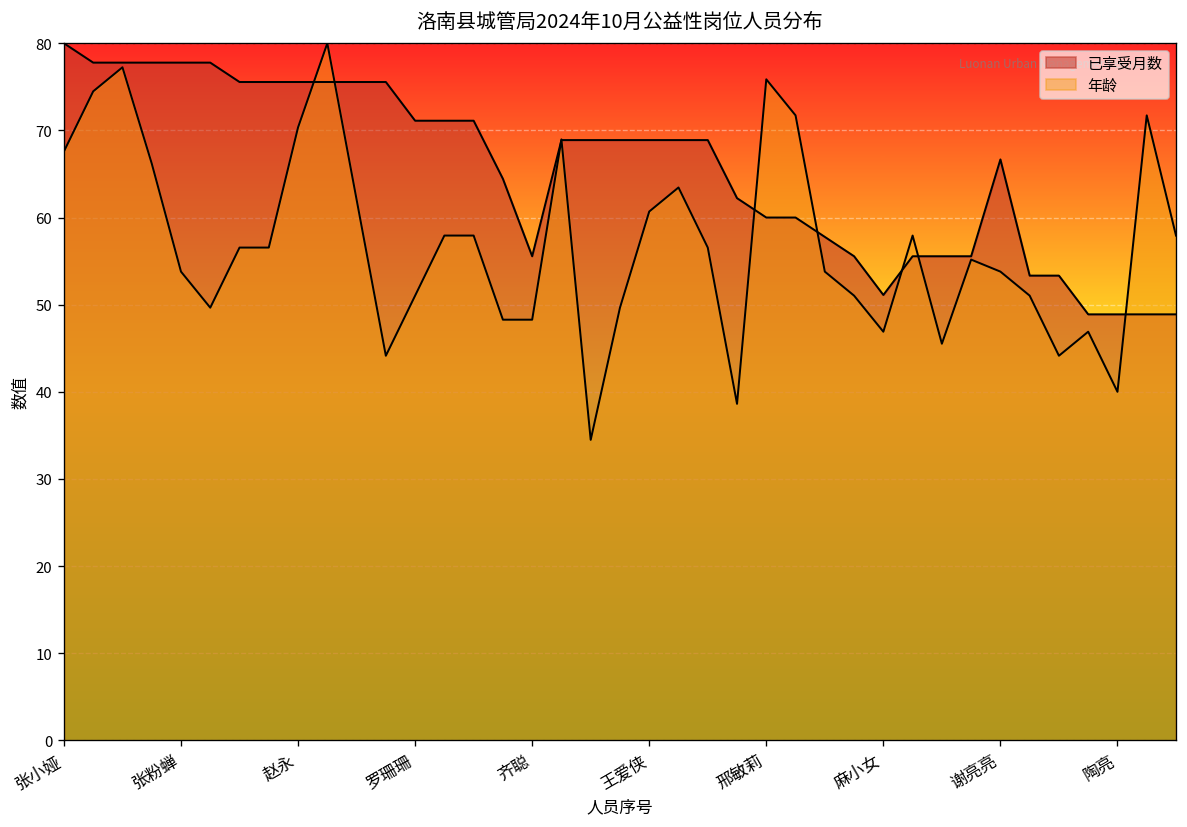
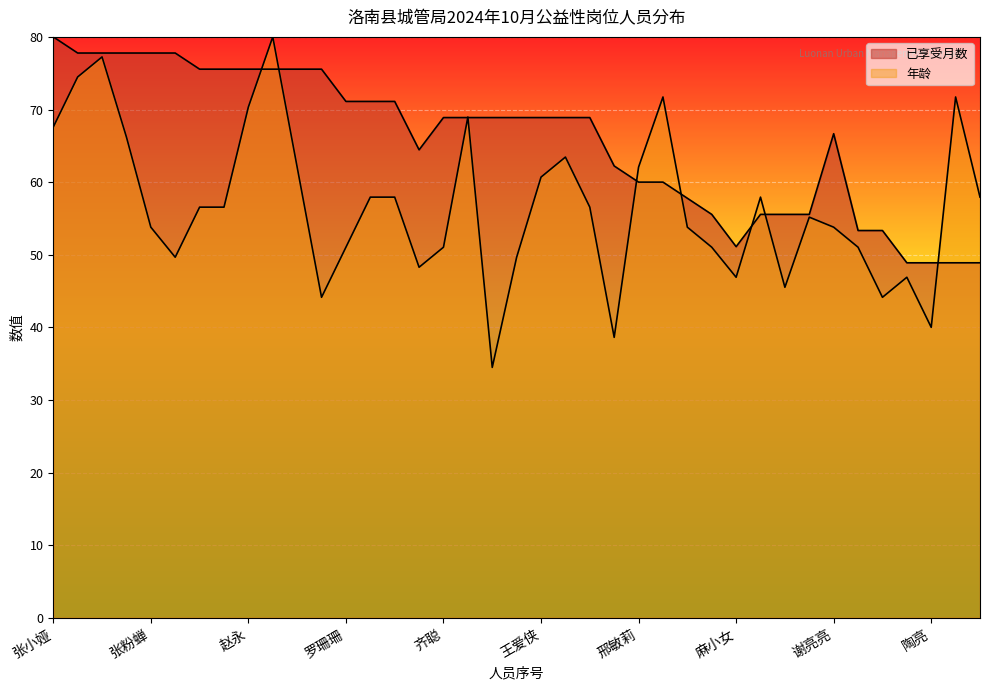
已享受月数, 齐聪: 56 -> 69
年龄, 齐聪: 48 -> 51
年龄, 邢敏莉: 76 -> 62
